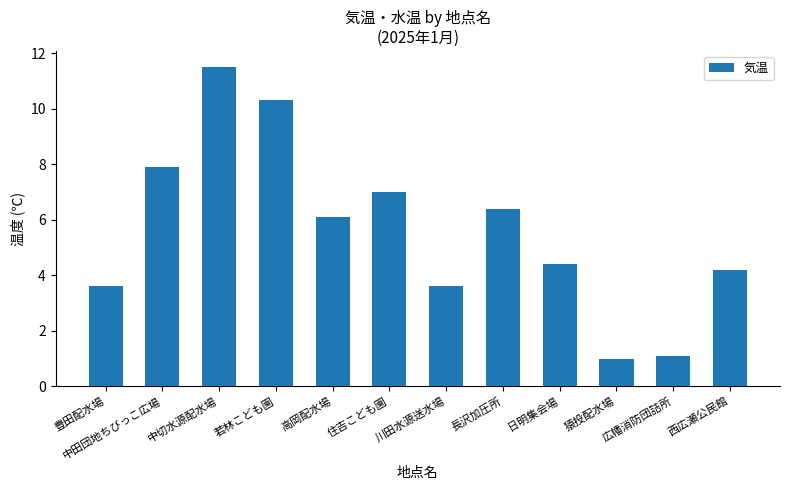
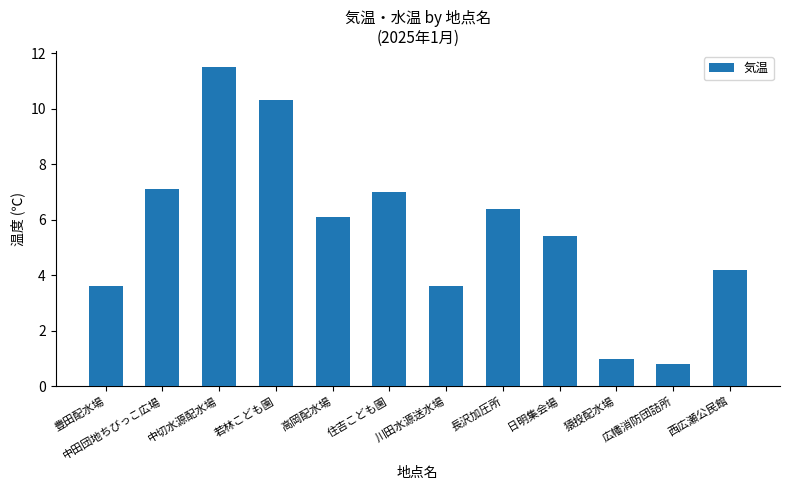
中田団地ちびっこ広場: 7.9 -> 7.1
日明集会場: 4.4 -> 5.4
広幡消防団詰所: 1.1 -> 0.8
